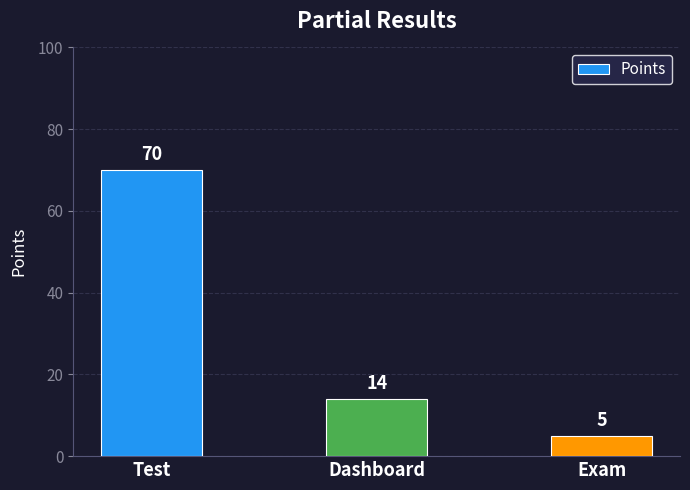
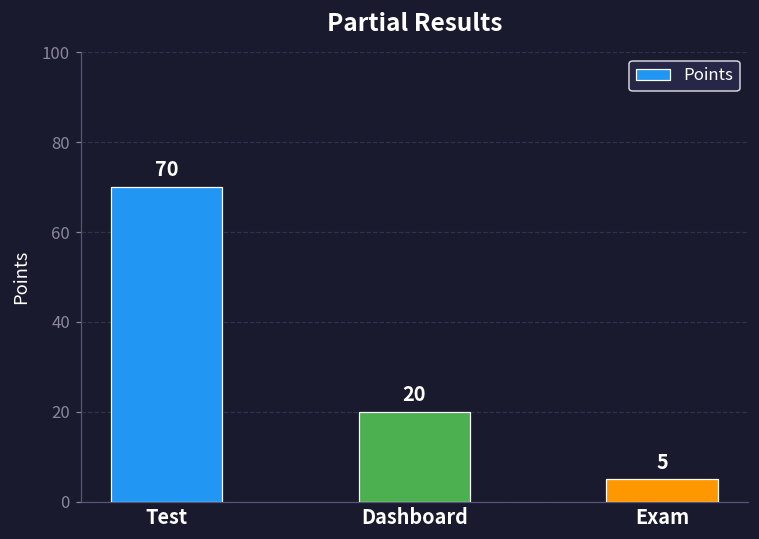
Dashboard: 14 -> 20
